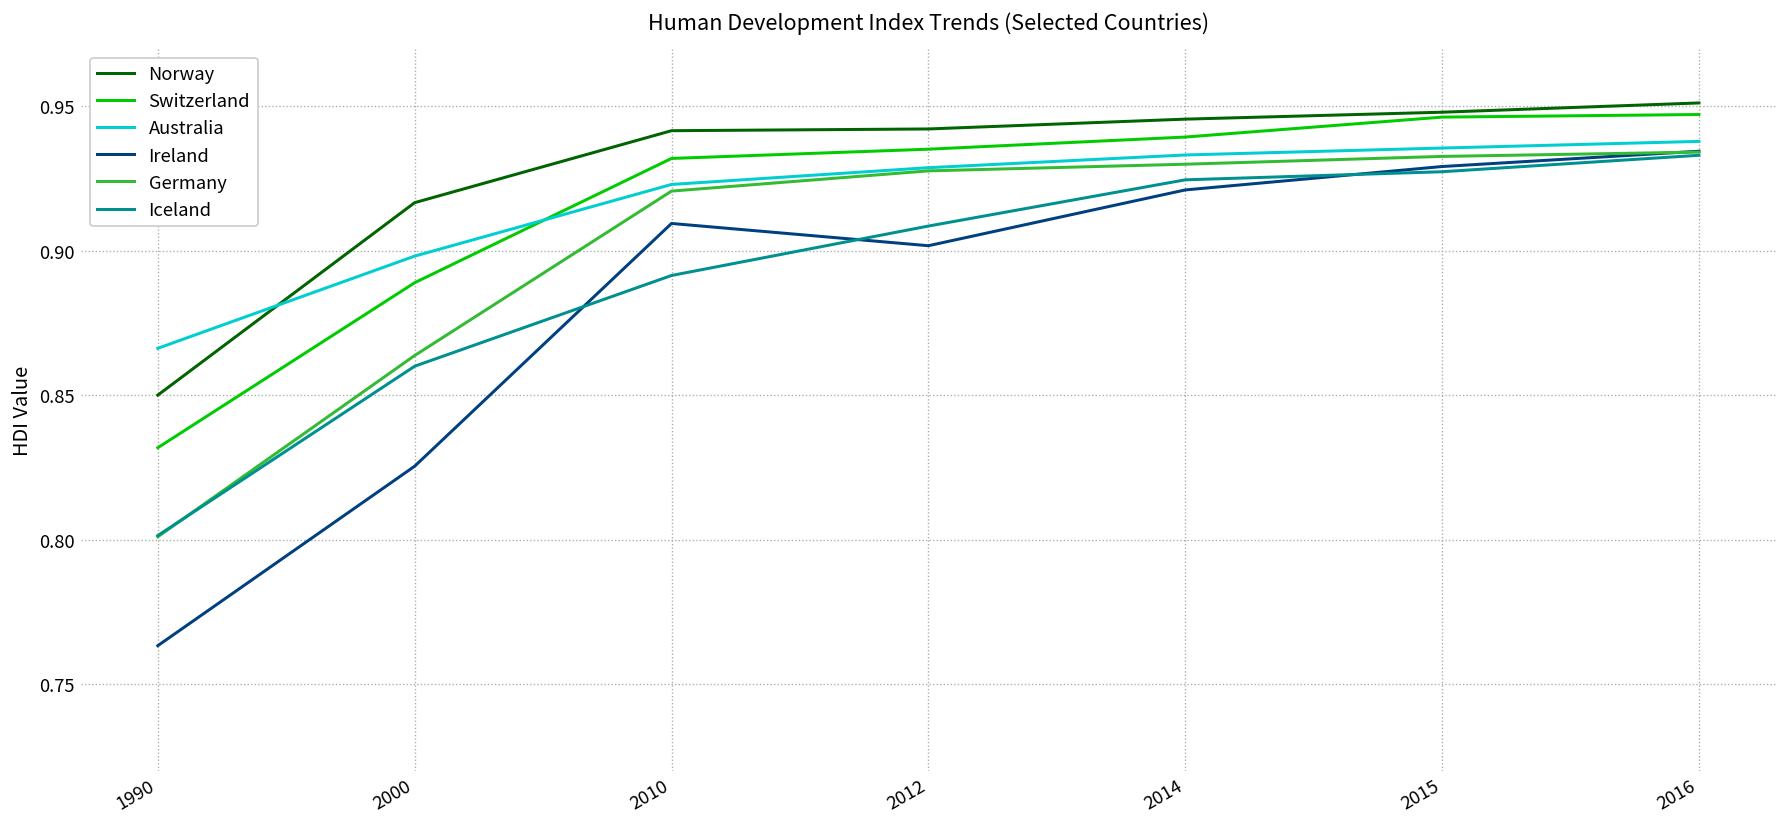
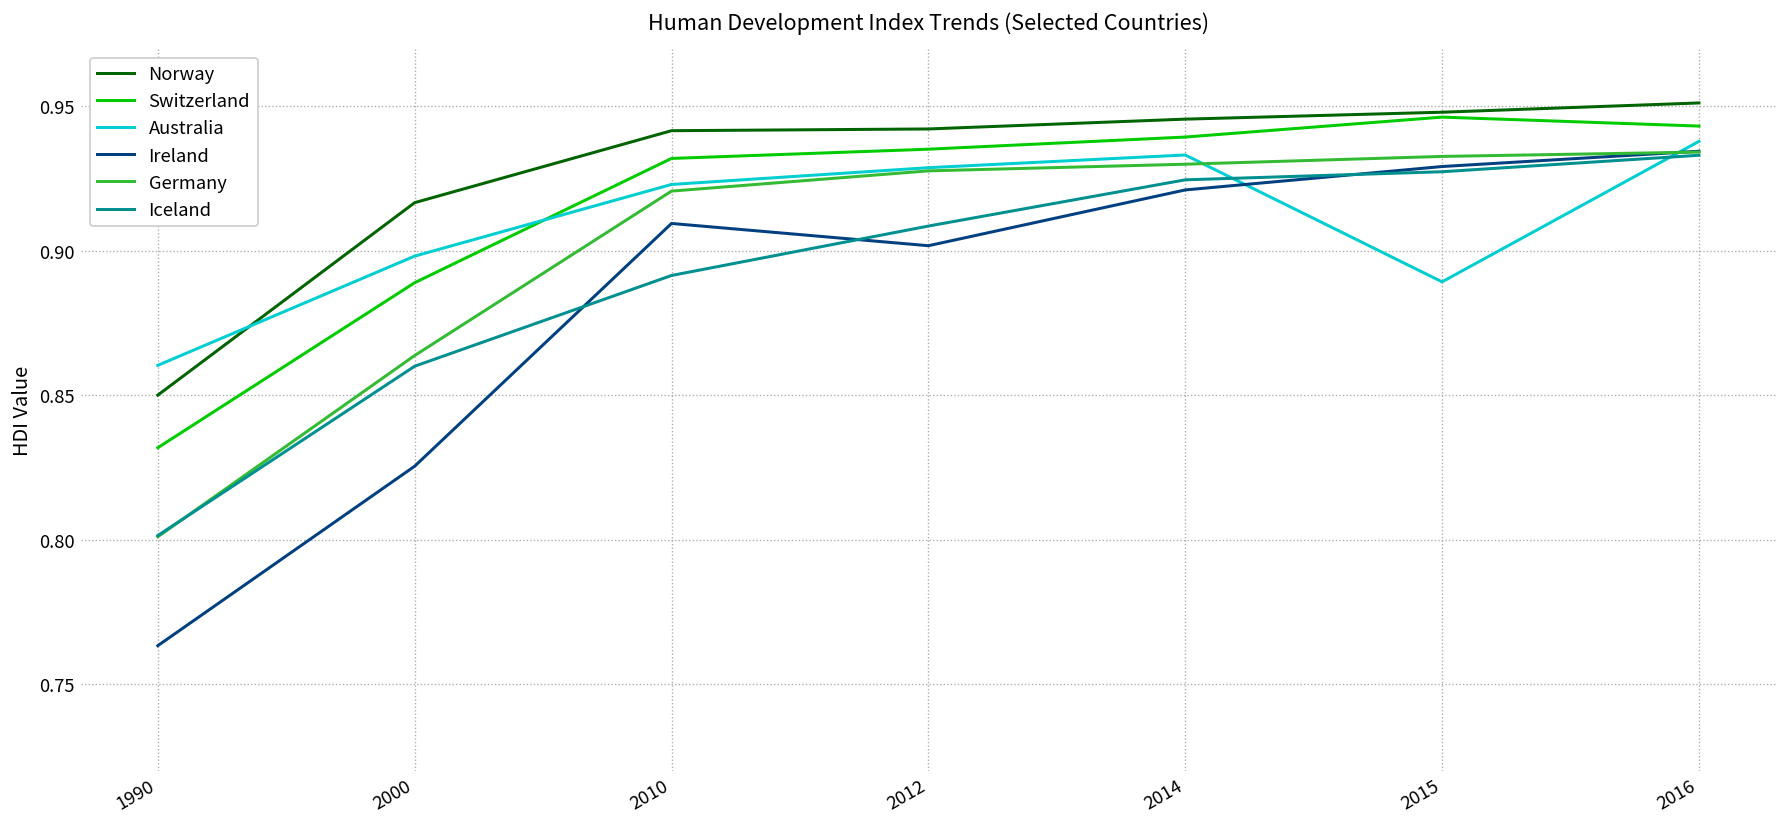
Australia, 1990: 0.866 -> 0.860
Australia, 2015: 0.936 -> 0.889
Switzerland, 2016: 0.947 -> 0.943
